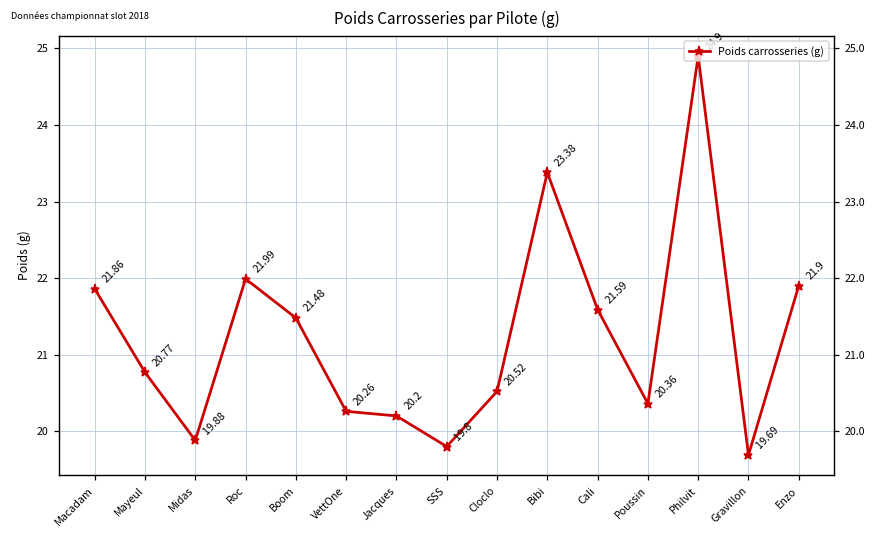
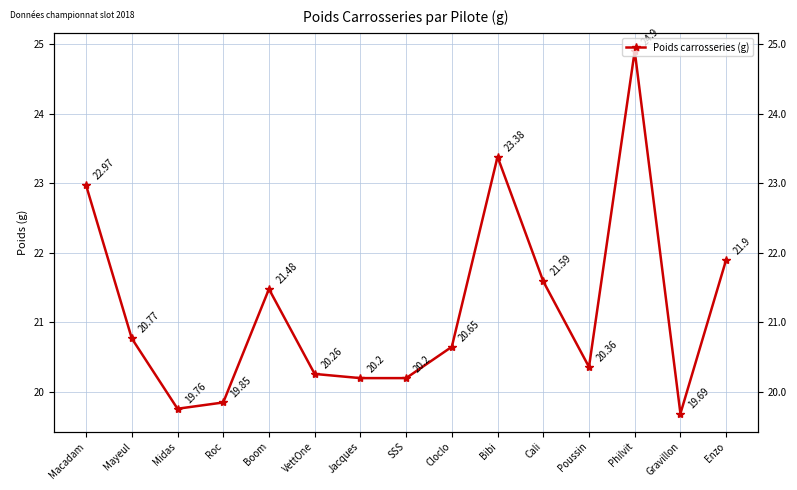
Macadam: 21.86 -> 22.97
Midas: 19.88 -> 19.76
Roc: 21.99 -> 19.85
SSS: 19.8 -> 20.2
Cloclo: 20.52 -> 20.65
